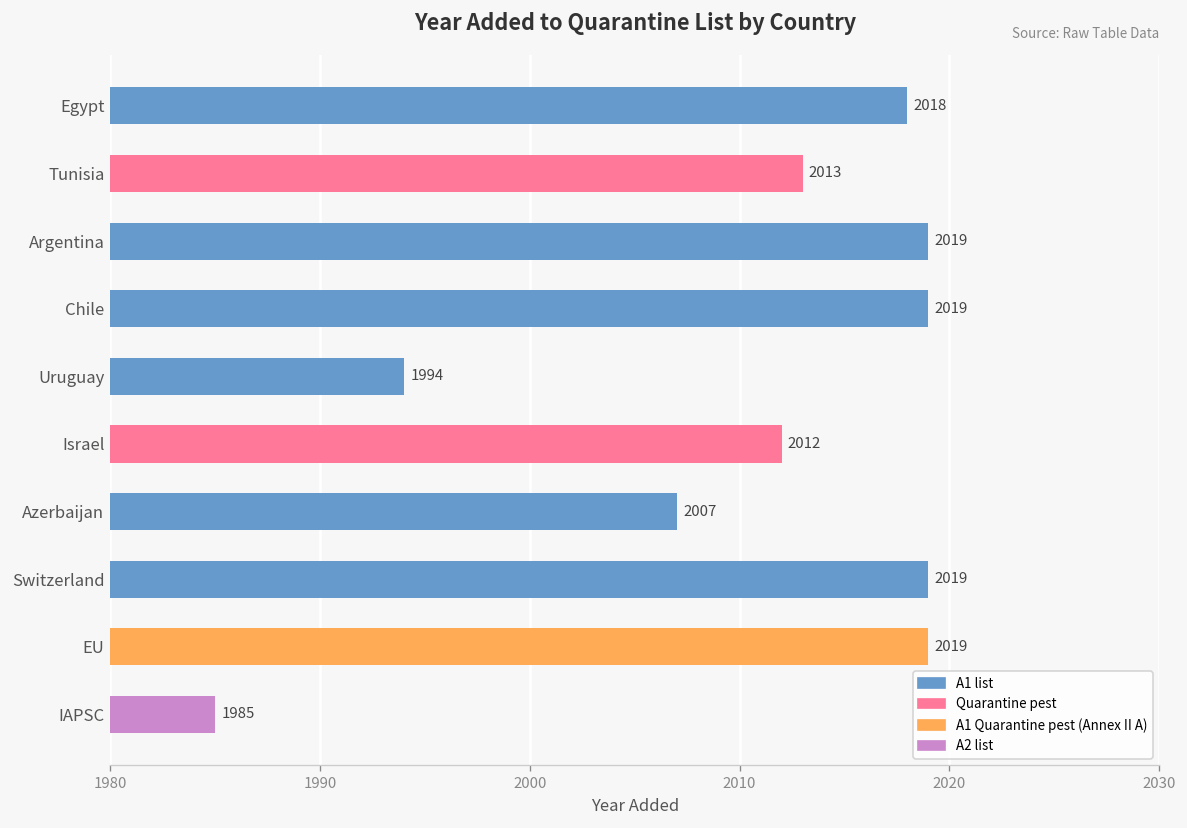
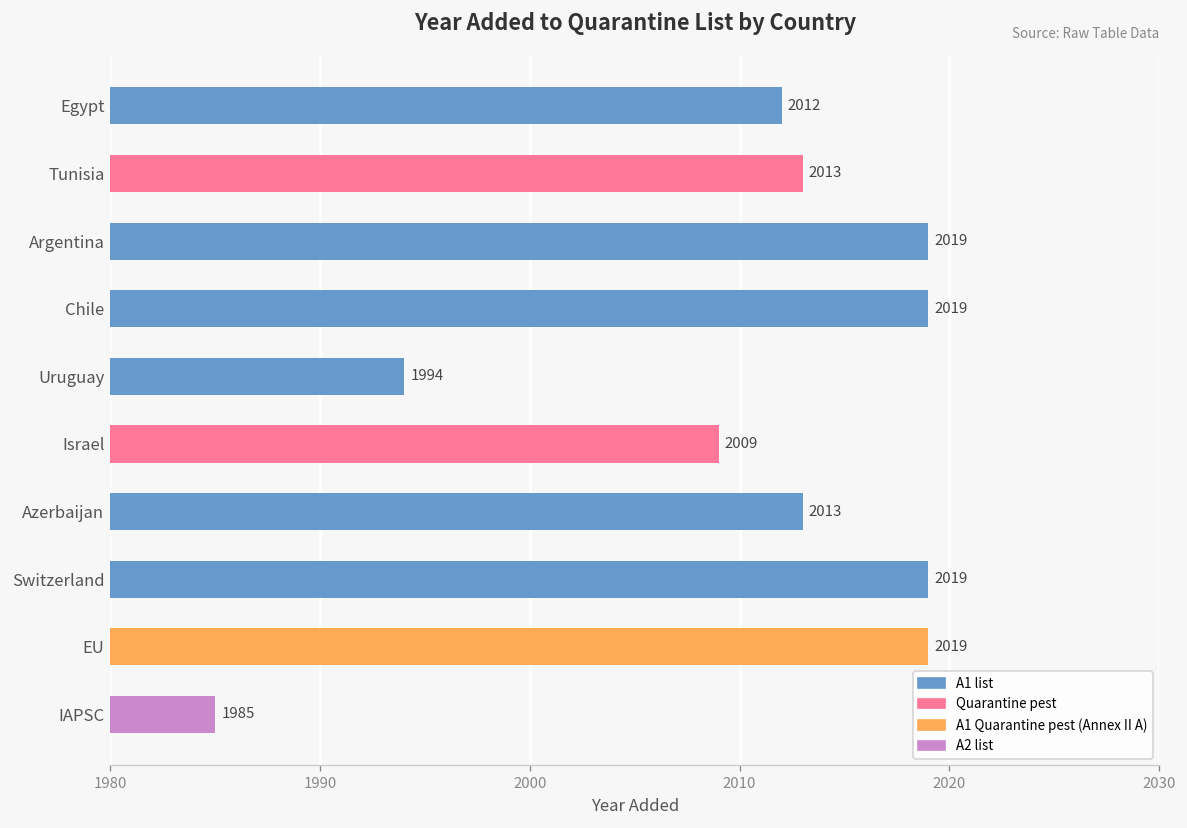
Egypt: 2018 -> 2012
Israel: 2012 -> 2009
Azerbaijan: 2007 -> 2013
